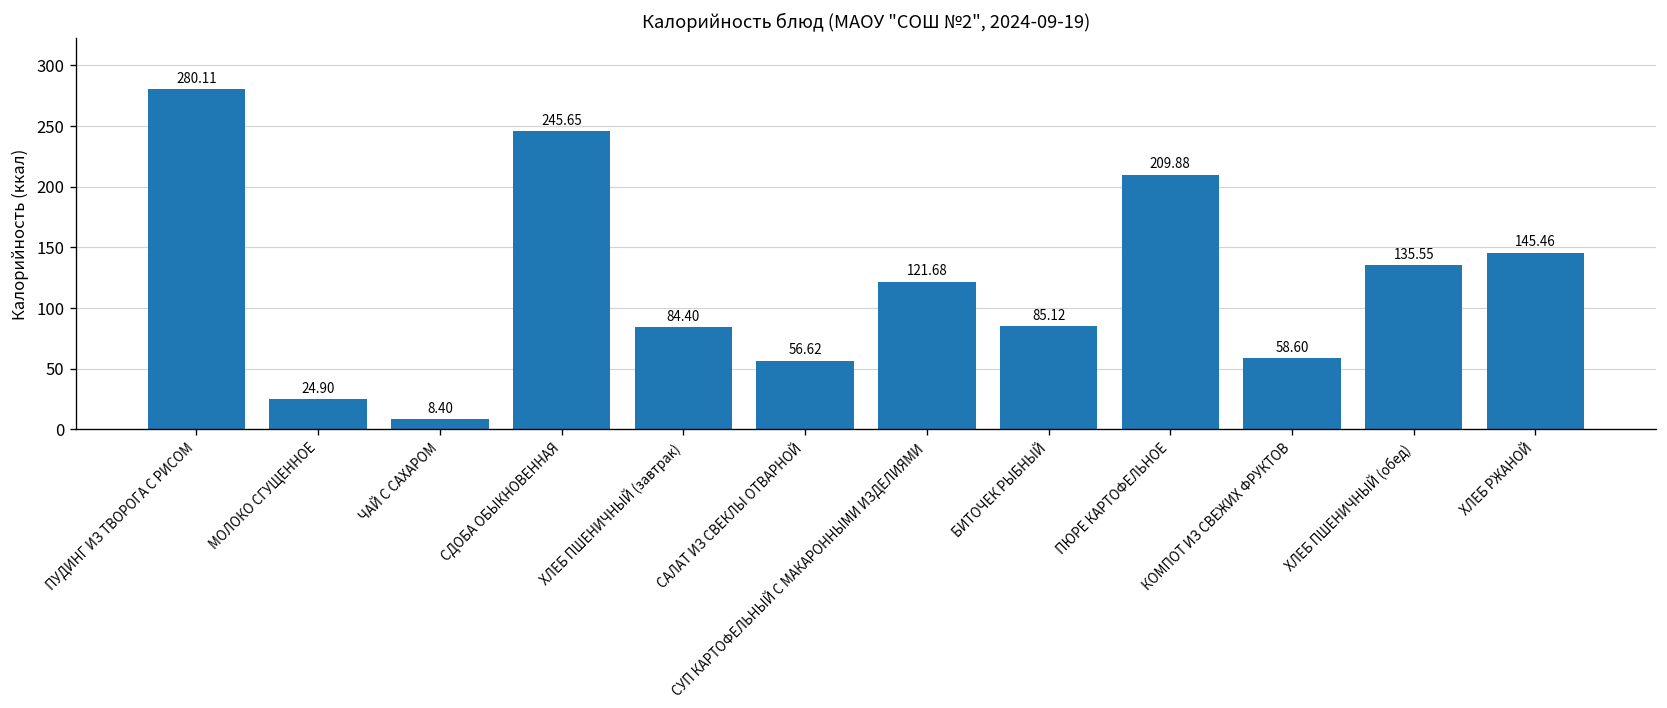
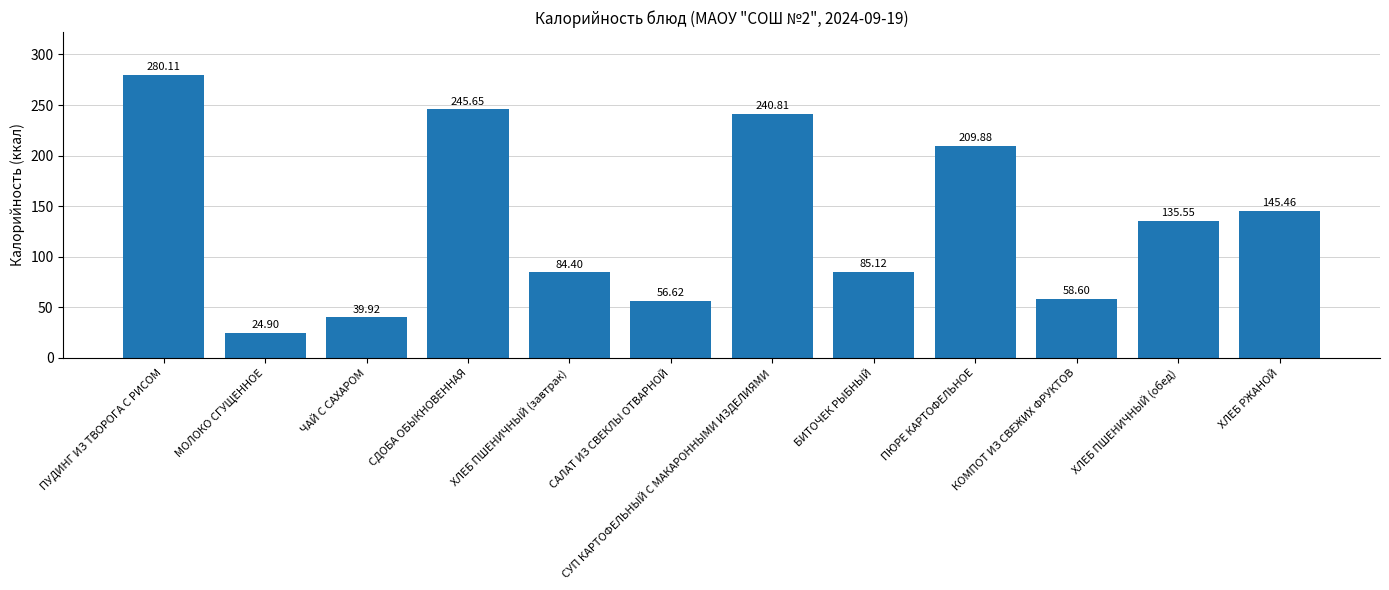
ЧАЙ С САХАРОМ: 8.40 -> 39.92
СУП КАРТОФЕЛЬНЫЙ С МАКАРОННЫМИ ИЗДЕЛИЯМИ: 121.68 -> 240.81
